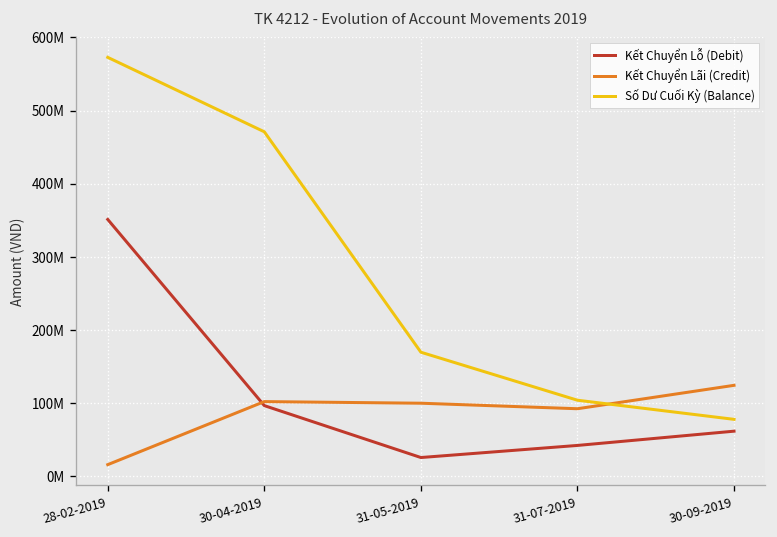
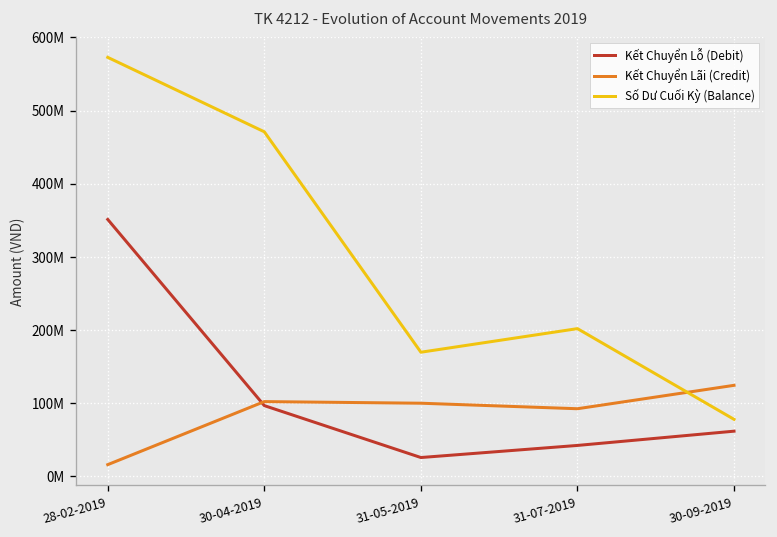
Số Dư Cuối Kỳ (Balance), 31-07-2019: 100000000 -> 200000000
